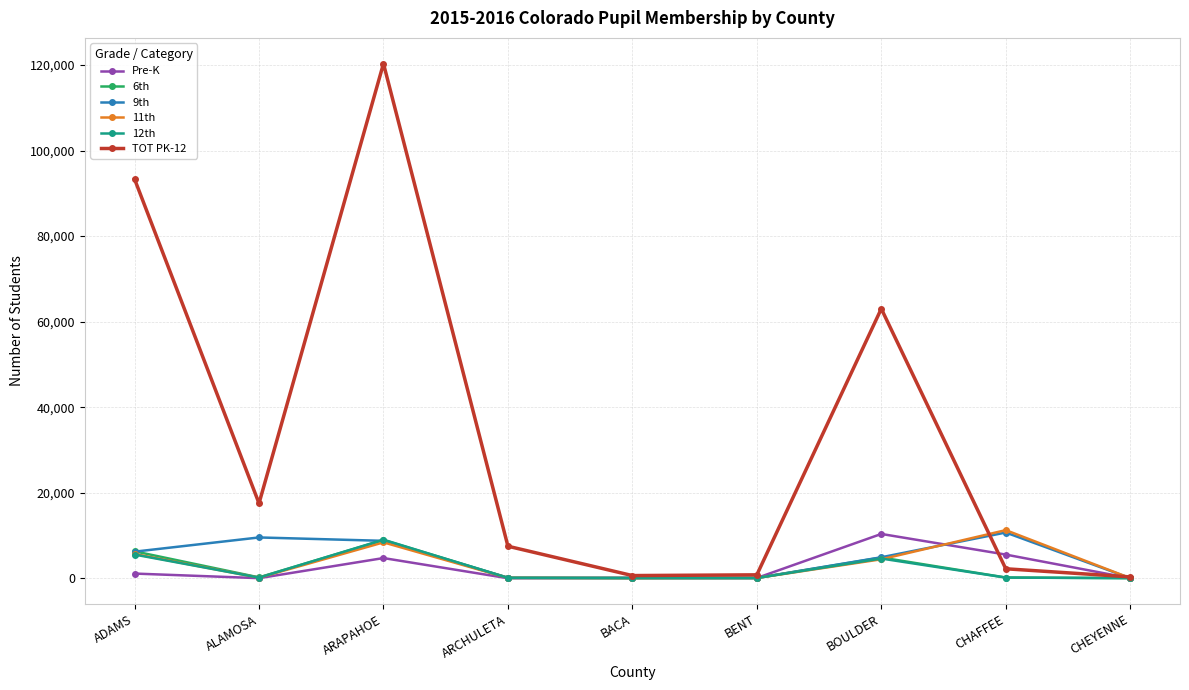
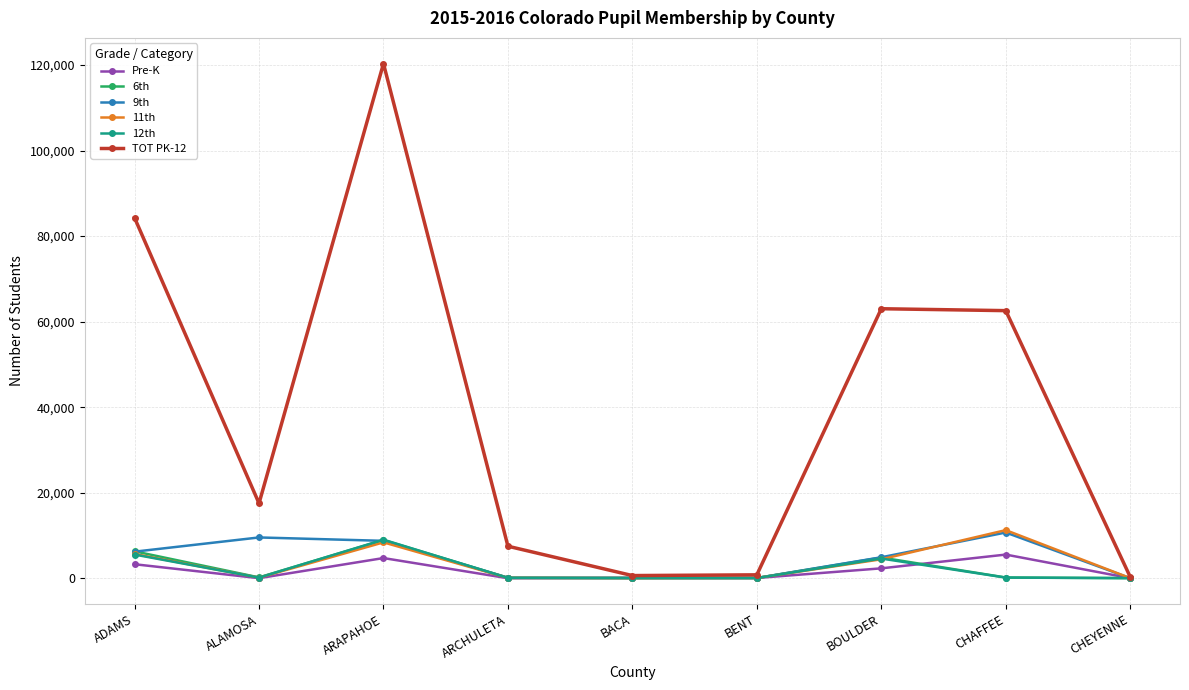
Pre-K, ADAMS: 1,000 -> 3,000
TOT PK-12, ADAMS: 93,000 -> 84,000
Pre-K, BOULDER: 10,000 -> 2,000
TOT PK-12, CHAFFEE: 2,000 -> 63,000
